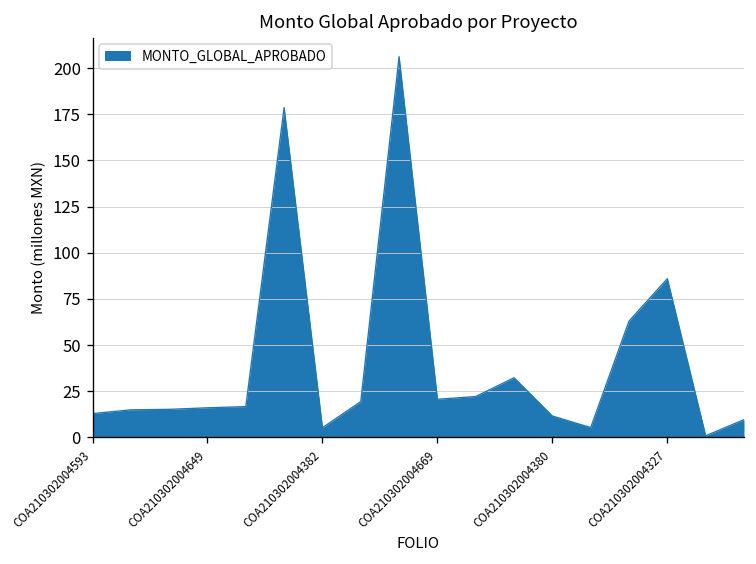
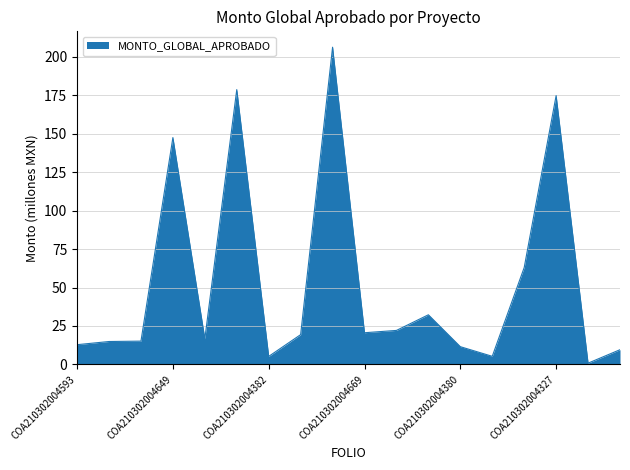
COA210302004649: 16 -> 147
COA210302004327: 86 -> 175
